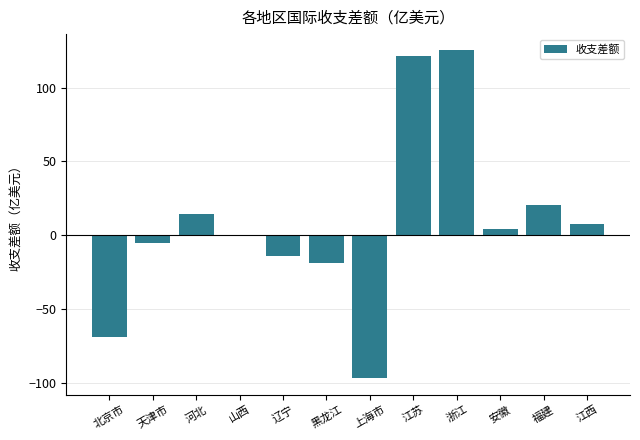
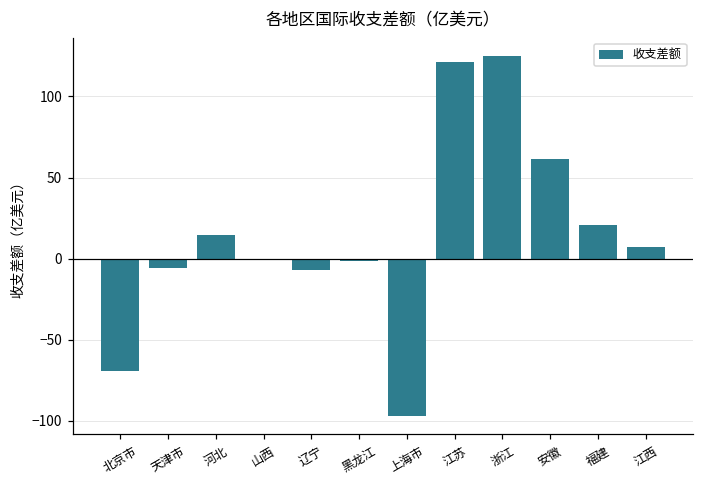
辽宁: -14 -> -7
黑龙江: -19 -> -2
安徽: 4 -> 62
